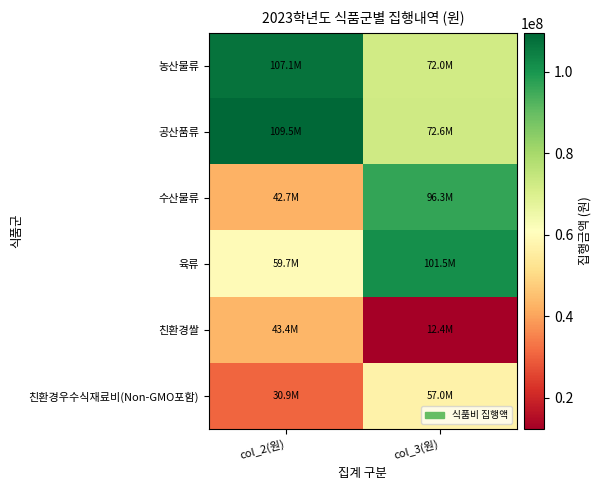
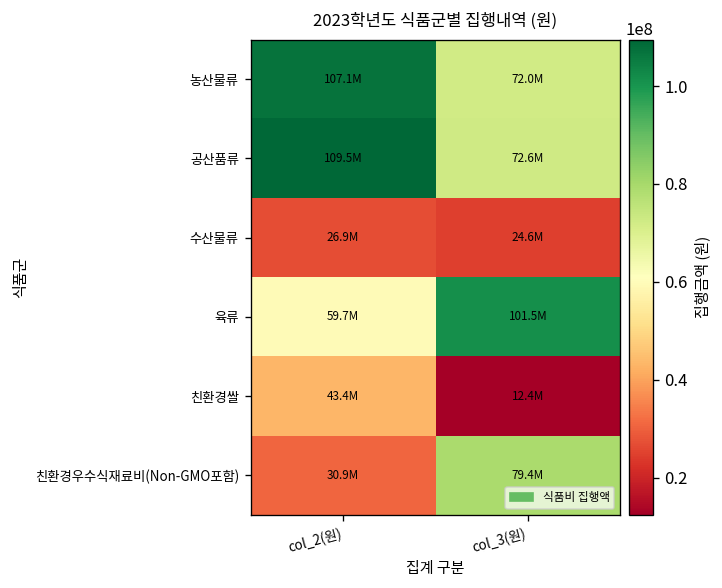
수산물류, col_2(원): 42.7M -> 26.9M
수산물류, col_3(원): 96.3M -> 24.6M
친환경우수식재료비(Non-GMO포함), col_3(원): 57.0M -> 79.4M
